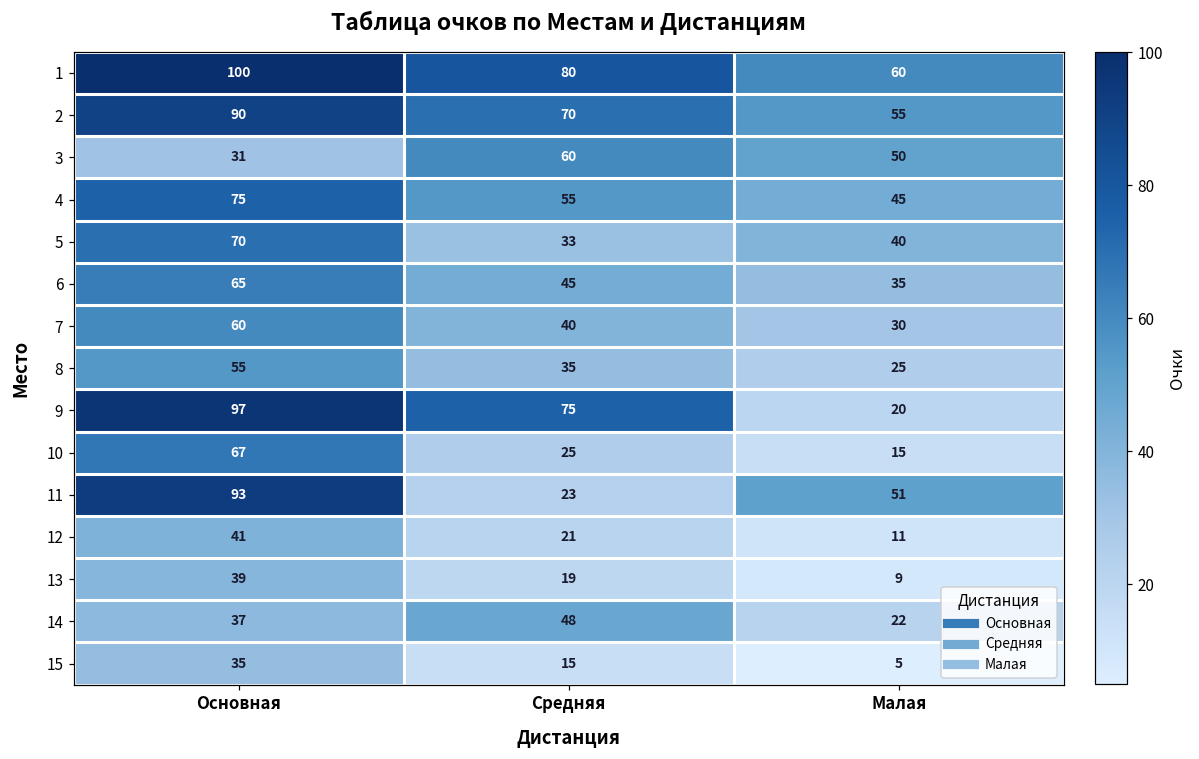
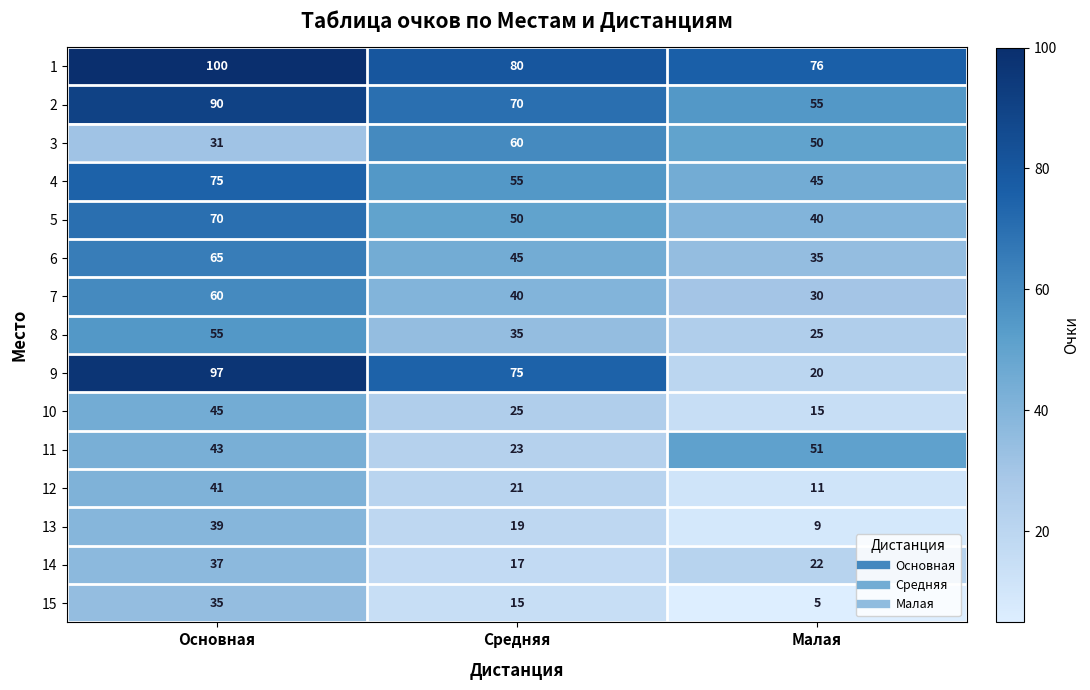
1, Малая: 60 -> 76
5, Средняя: 33 -> 50
10, Основная: 67 -> 45
11, Основная: 93 -> 43
14, Средняя: 48 -> 17
